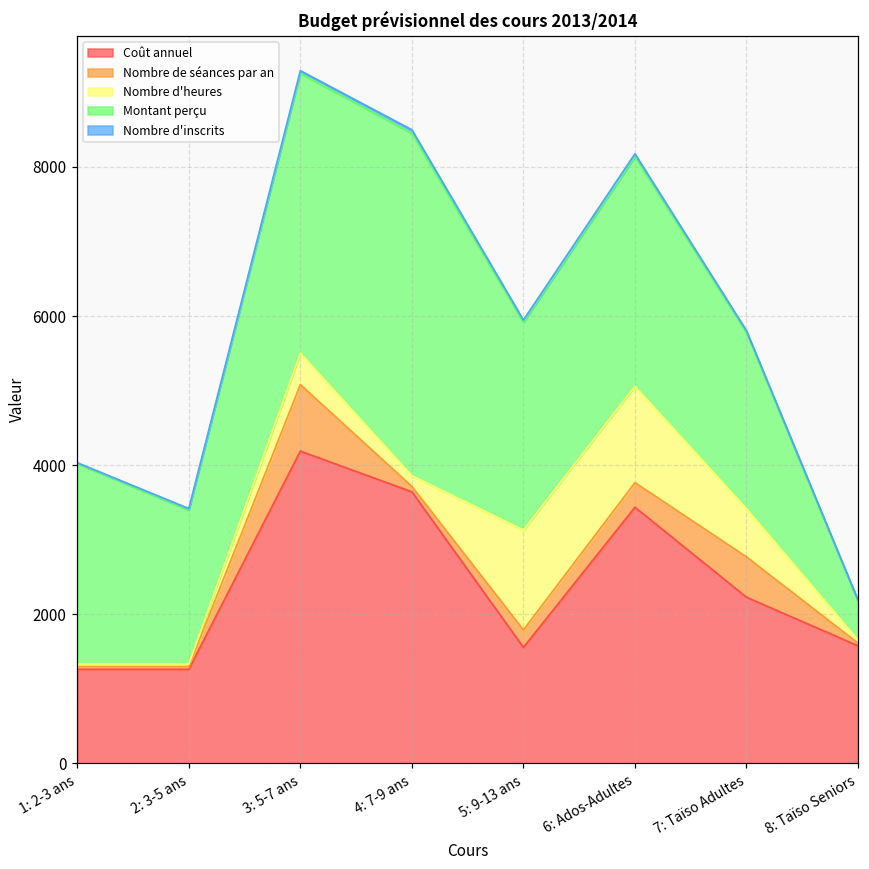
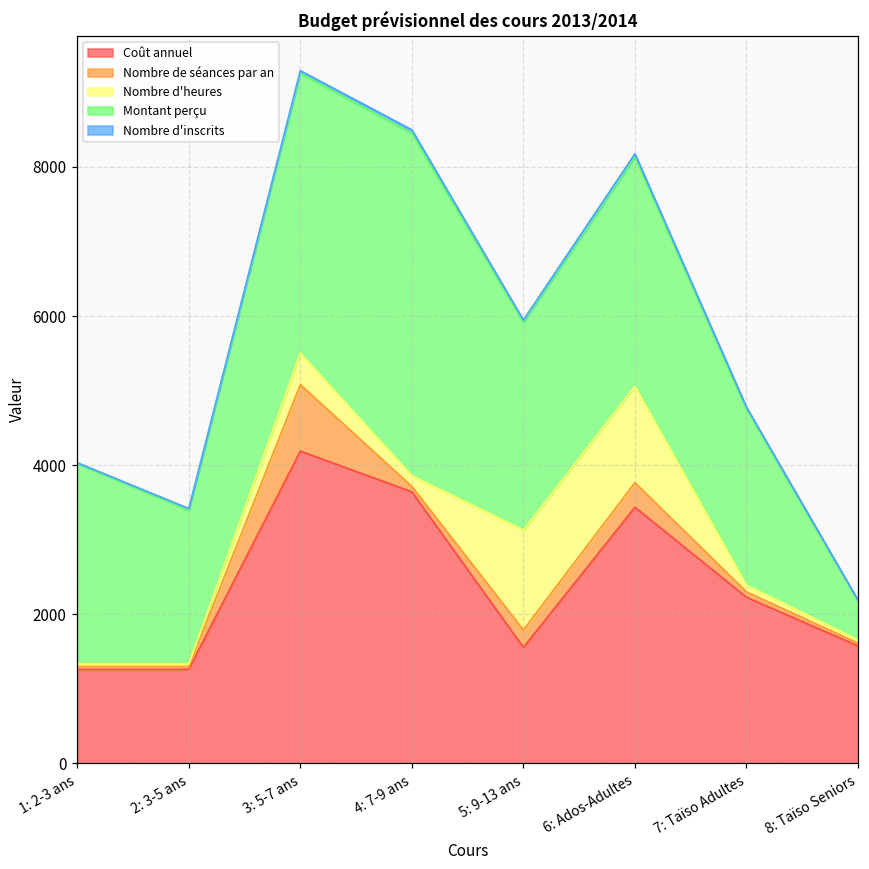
Nombre de séances par an, 7: Taïso Adultes: 500 -> 100
Nombre d'heures, 7: Taïso Adultes: 600 -> 100
